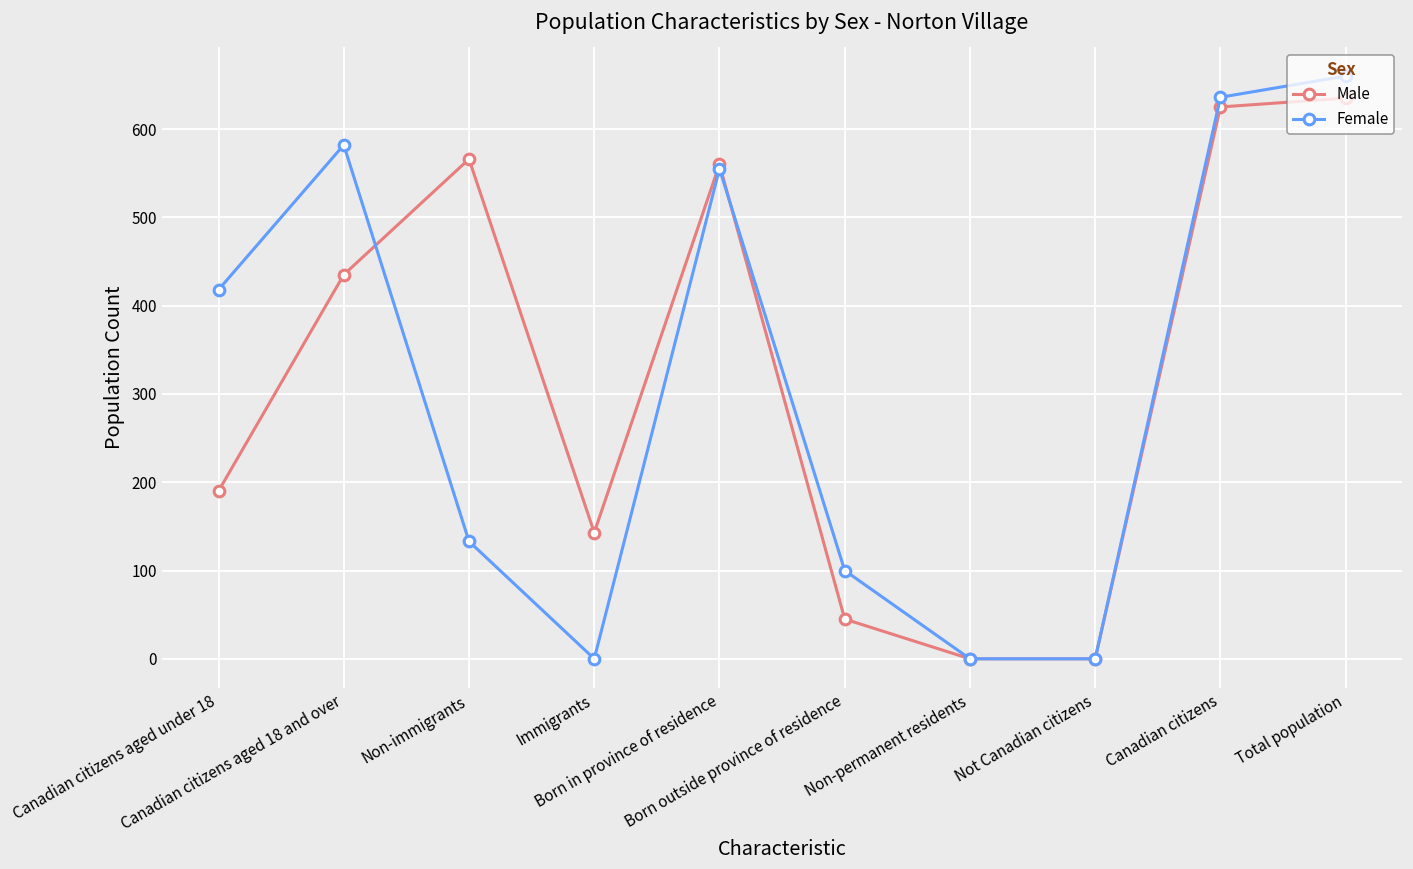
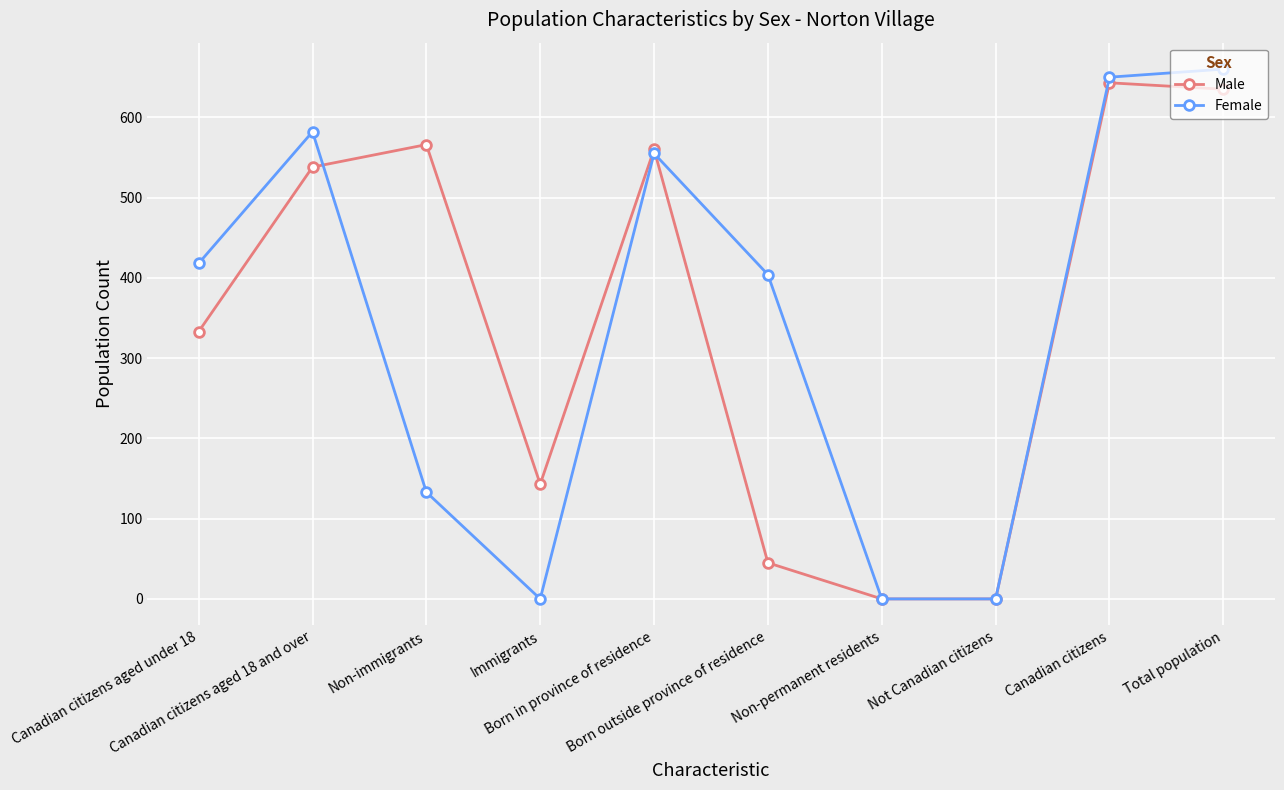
Male, Canadian citizens aged under 18: 190 -> 330
Male, Canadian citizens aged 18 and over: 440 -> 540
Female, Born outside province of residence: 100 -> 400
Male, Canadian citizens: 630 -> 640
Female, Canadian citizens: 640 -> 650
